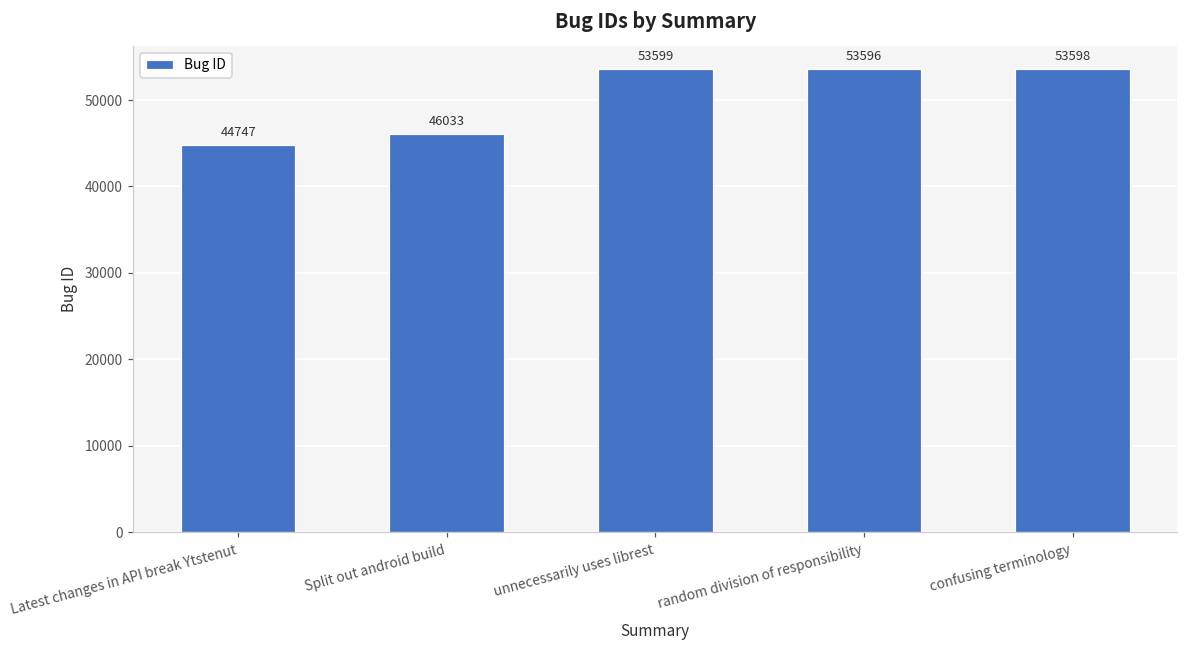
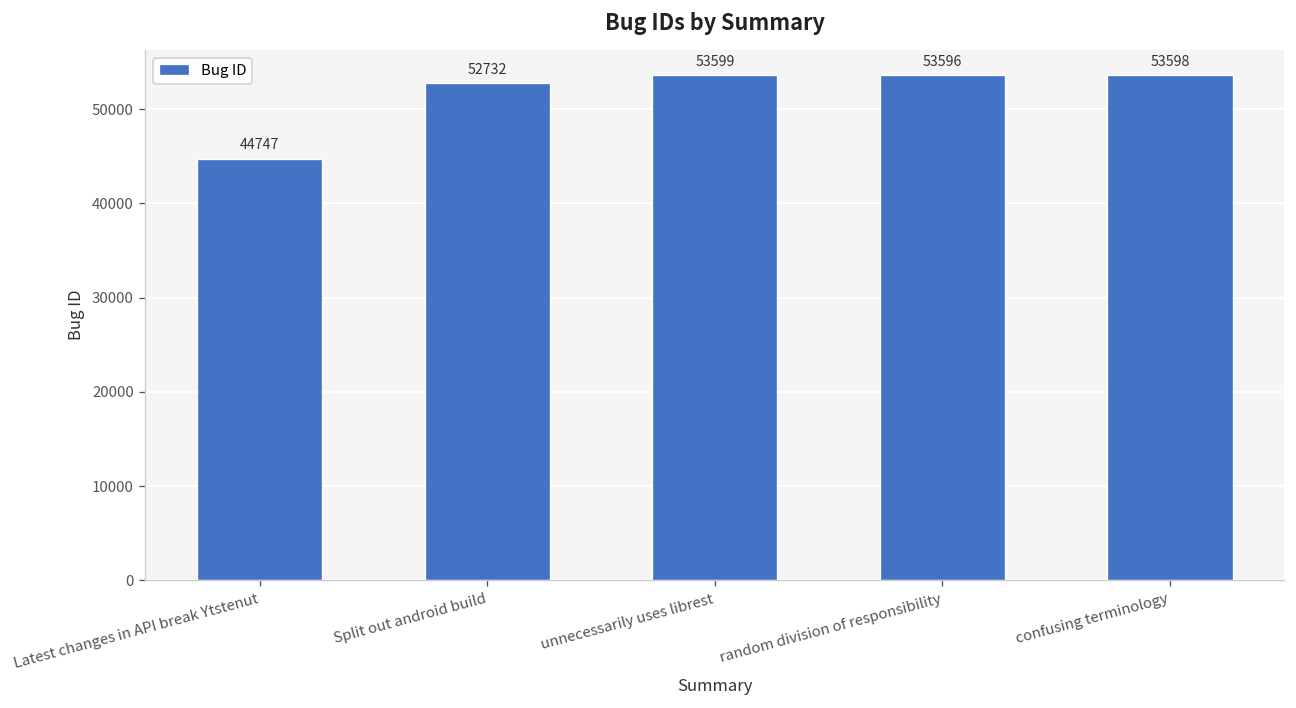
Split out android build: 46033 -> 52732
